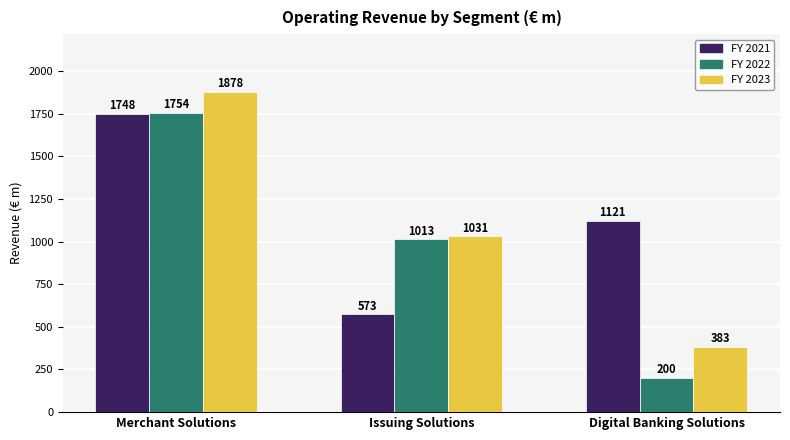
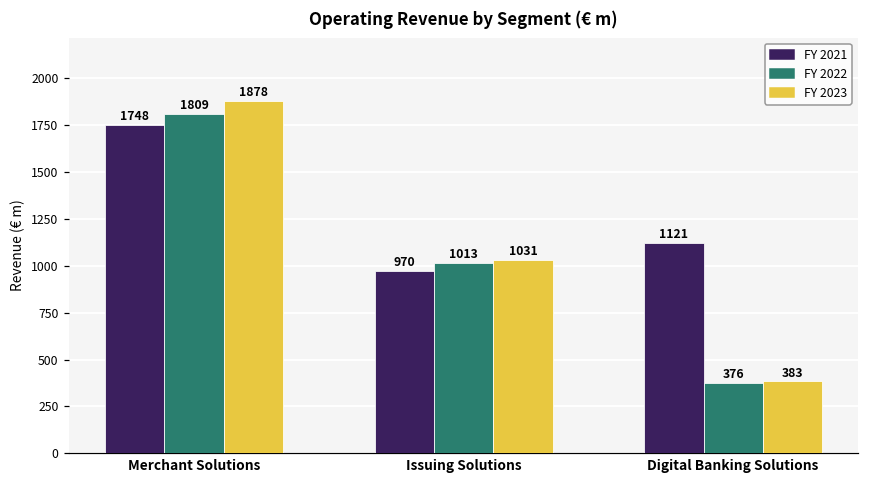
FY 2022, Merchant Solutions: 1754 -> 1809
FY 2021, Issuing Solutions: 573 -> 970
FY 2022, Digital Banking Solutions: 200 -> 376
